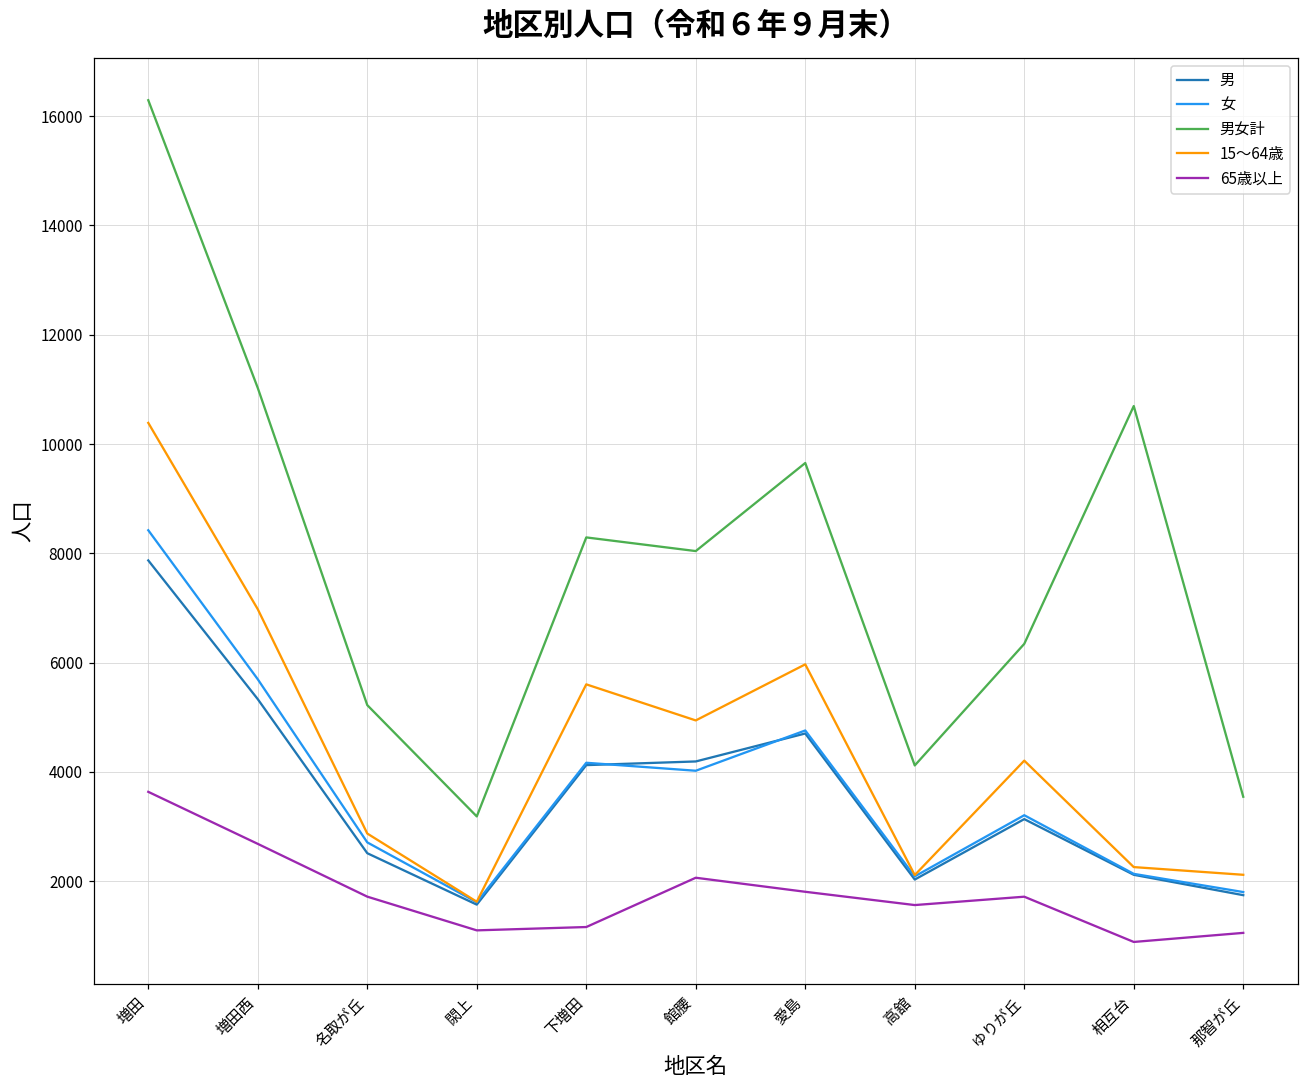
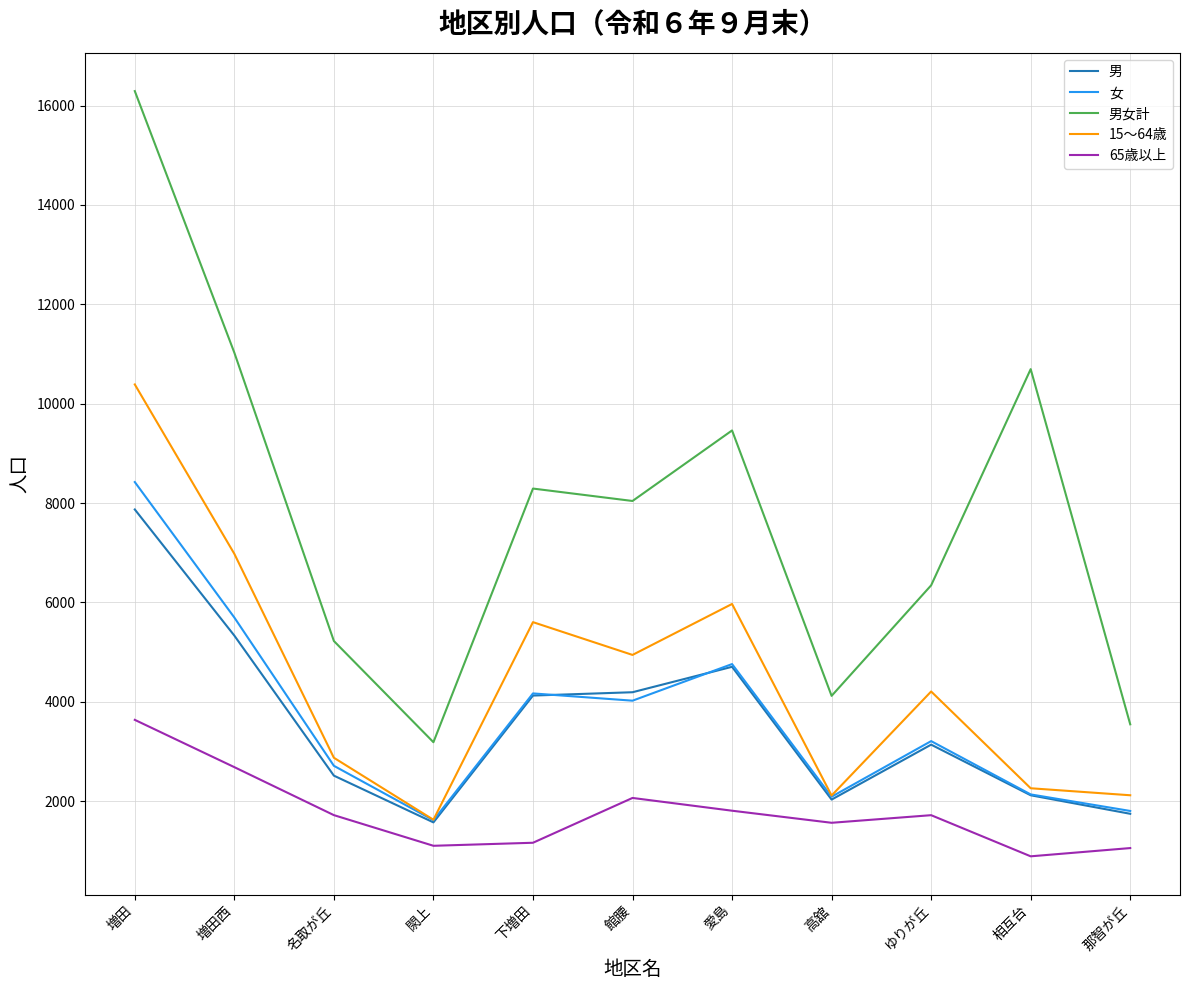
男女計, 愛島: 9700 -> 9500
